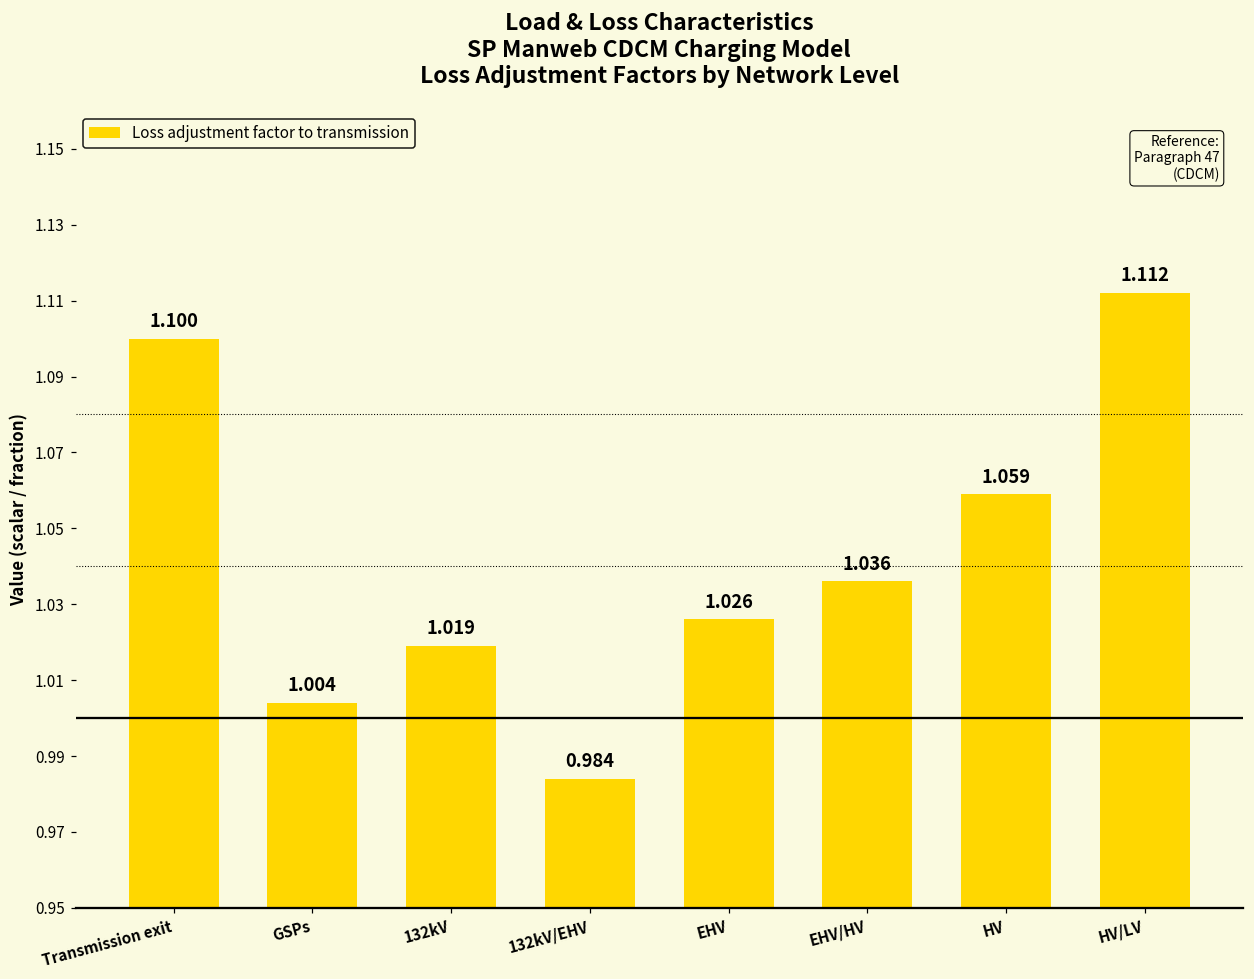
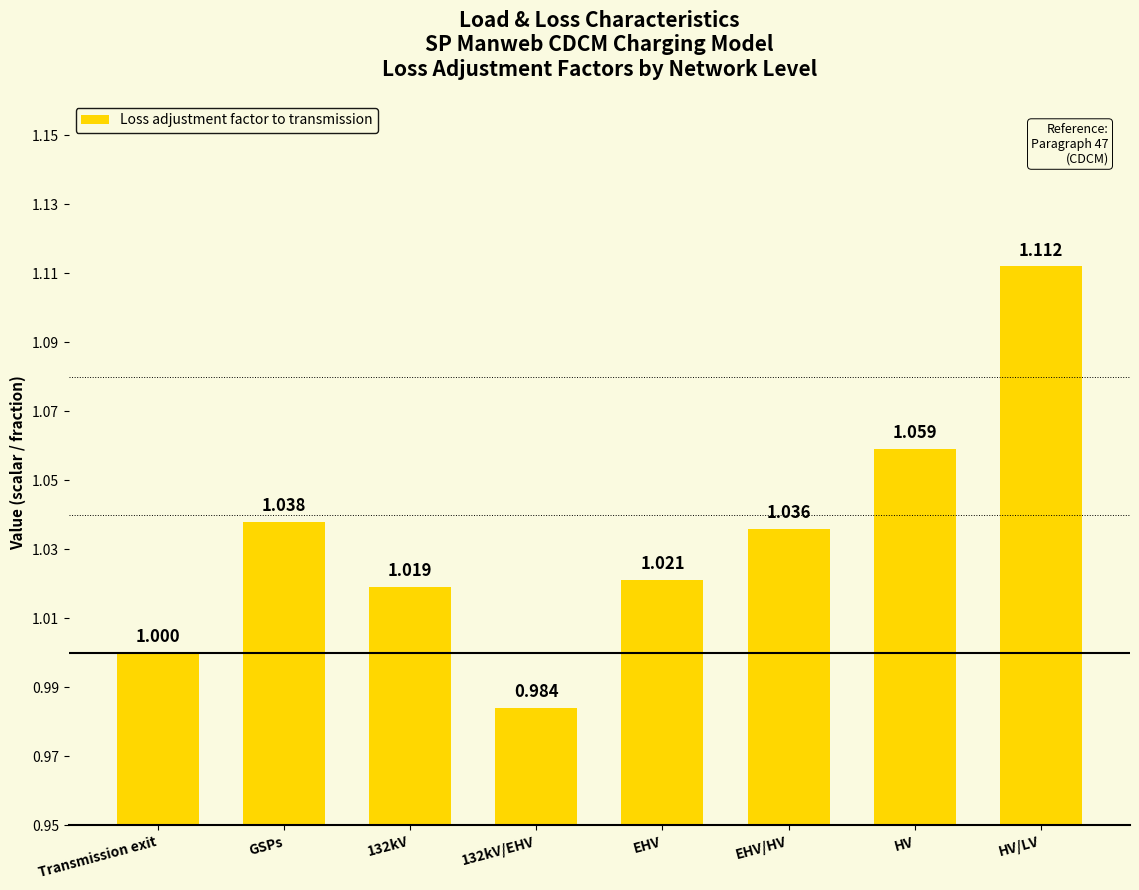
Transmission exit: 1.100 -> 1.000
GSPs: 1.004 -> 1.038
EHV: 1.026 -> 1.021
